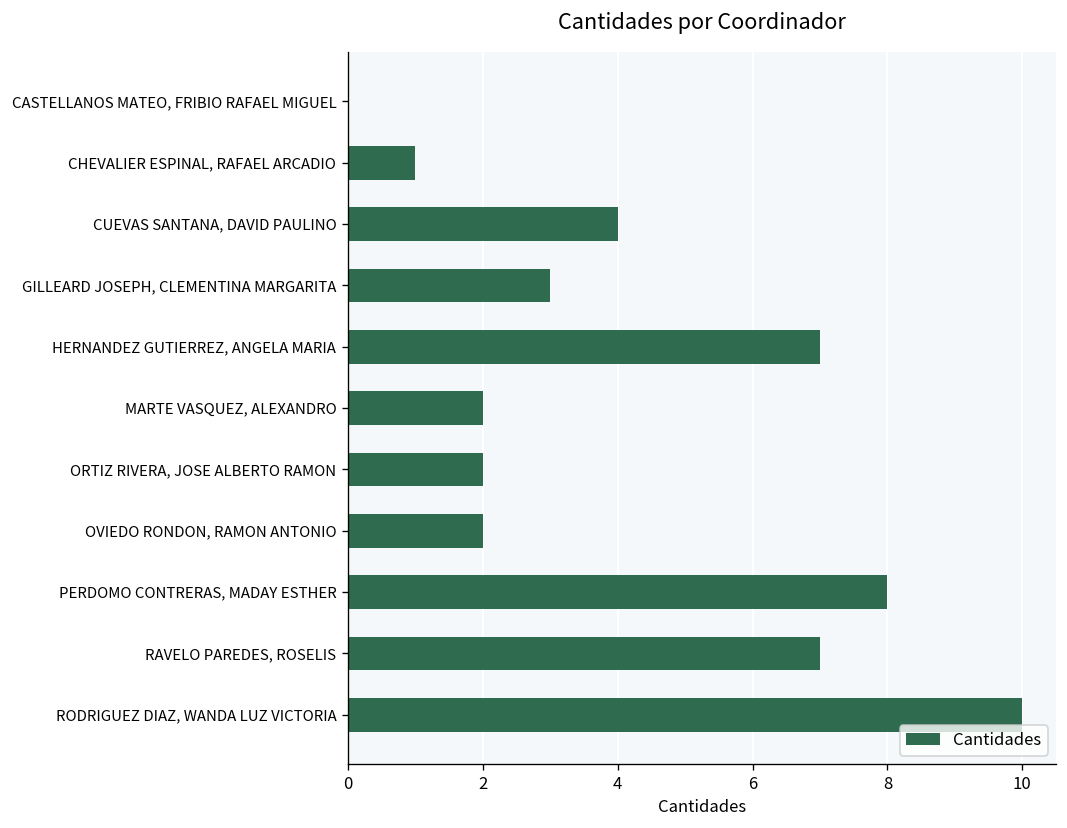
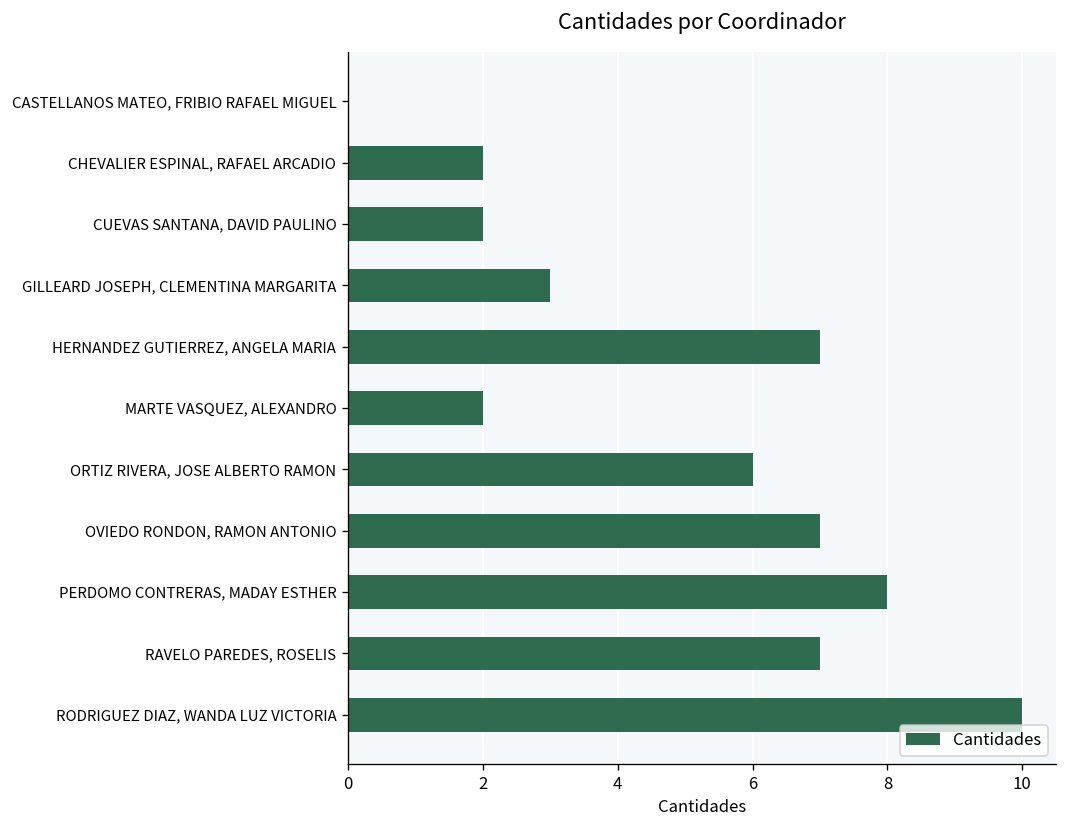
CHEVALIER ESPINAL, RAFAEL ARCADIO: 1 -> 2
CUEVAS SANTANA, DAVID PAULINO: 4 -> 2
ORTIZ RIVERA, JOSE ALBERTO RAMON: 2 -> 6
OVIEDO RONDON, RAMON ANTONIO: 2 -> 7
